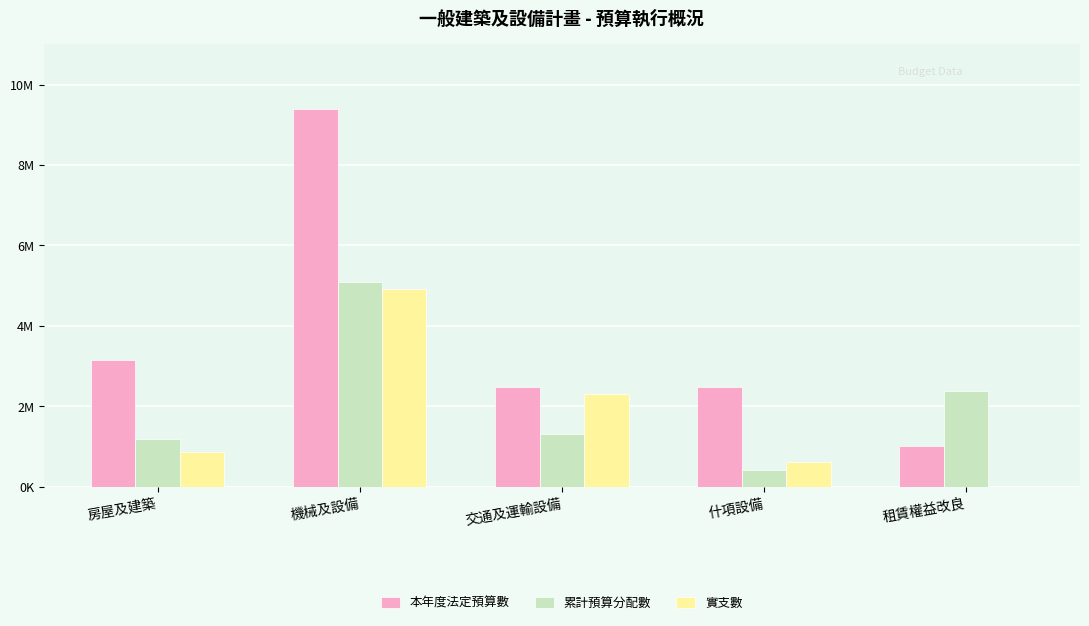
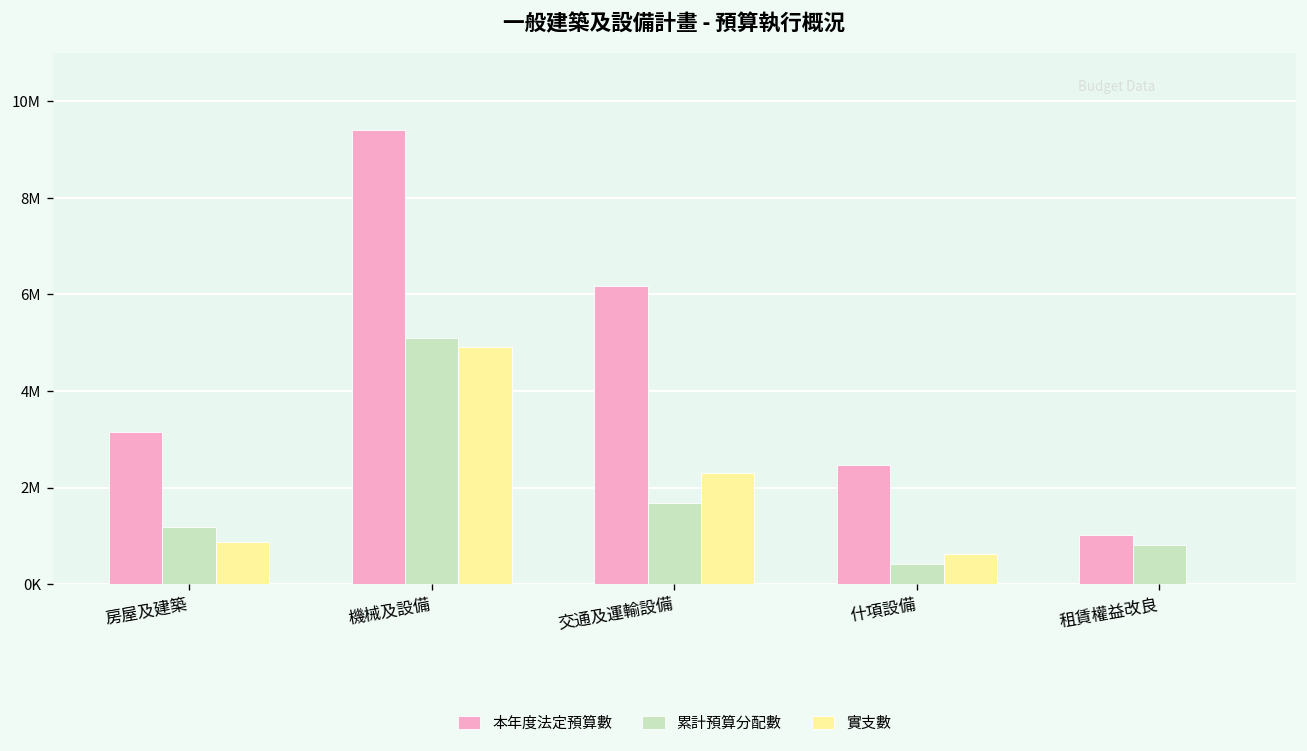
本年度法定預算數, 交通及運輸設備: 2500000 -> 6200000
累計預算分配數, 交通及運輸設備: 1300000 -> 1700000
累計預算分配數, 租賃權益改良: 2400000 -> 800000
